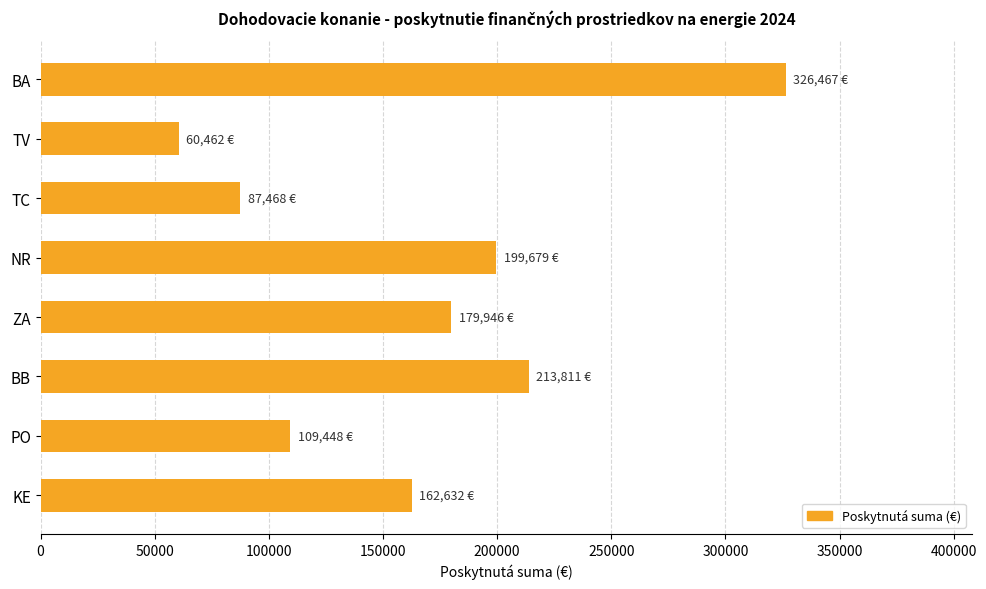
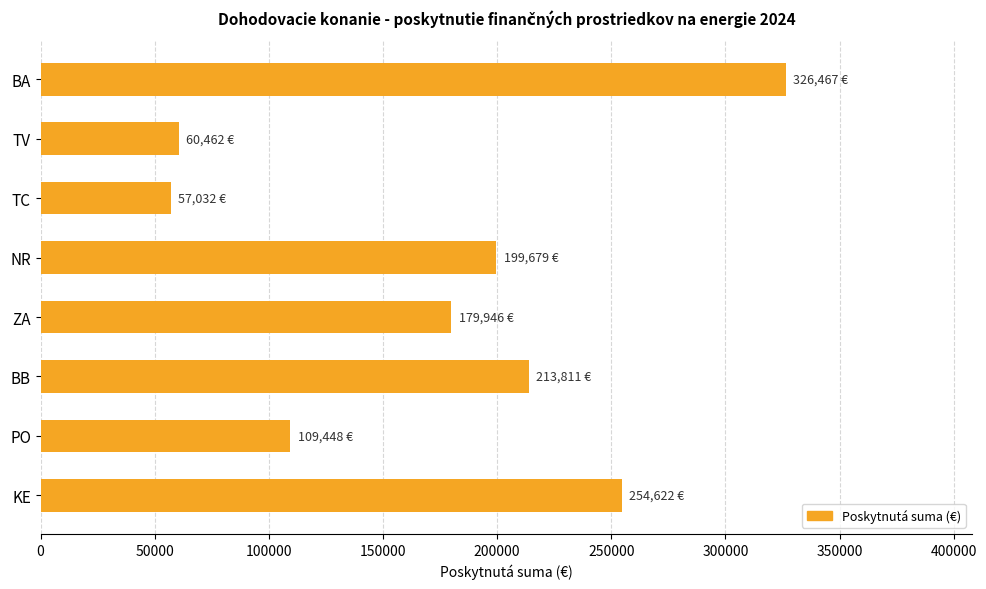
TC: 87,468 -> 57,032
KE: 162,632 -> 254,622
